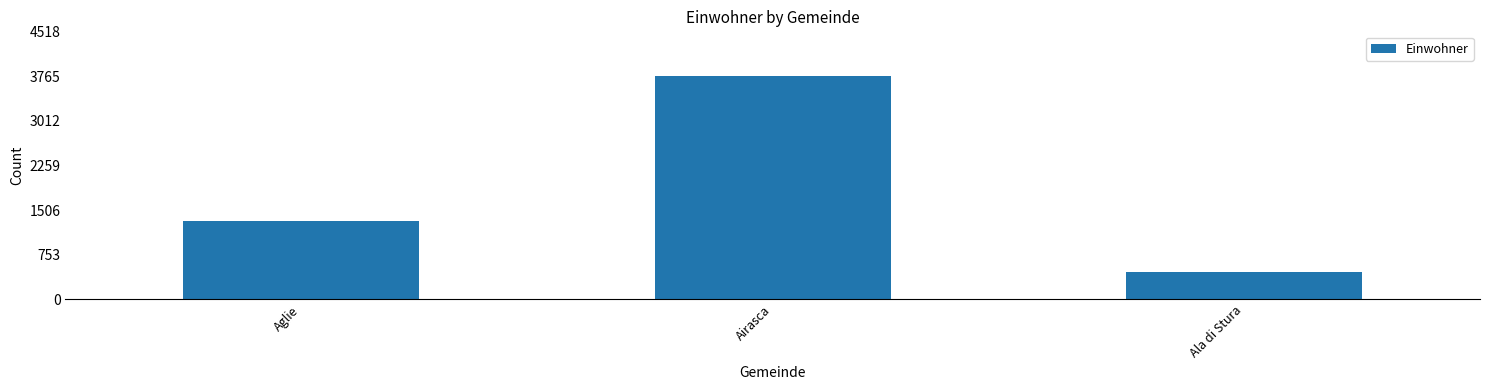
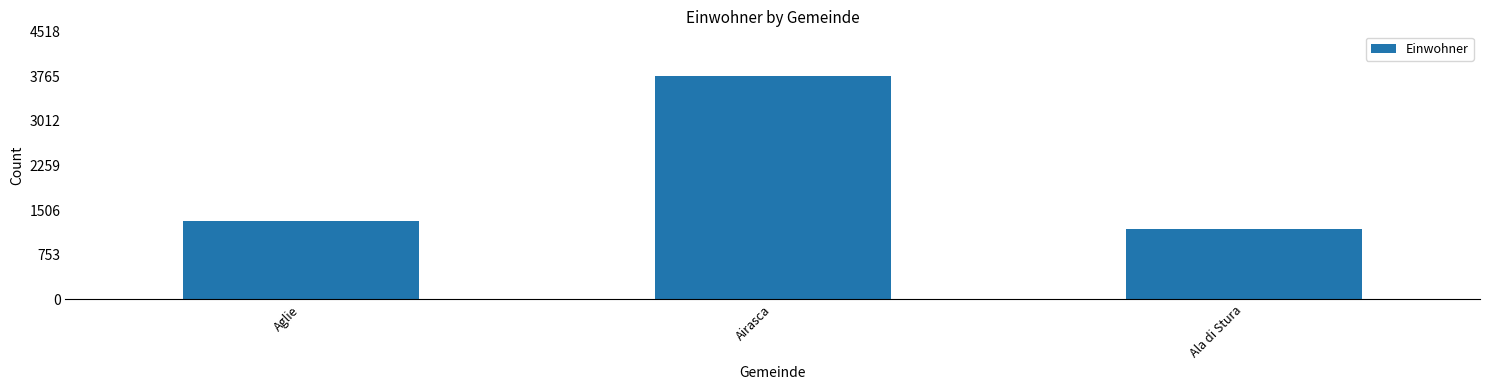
Ala di Stura: 500 -> 1200
